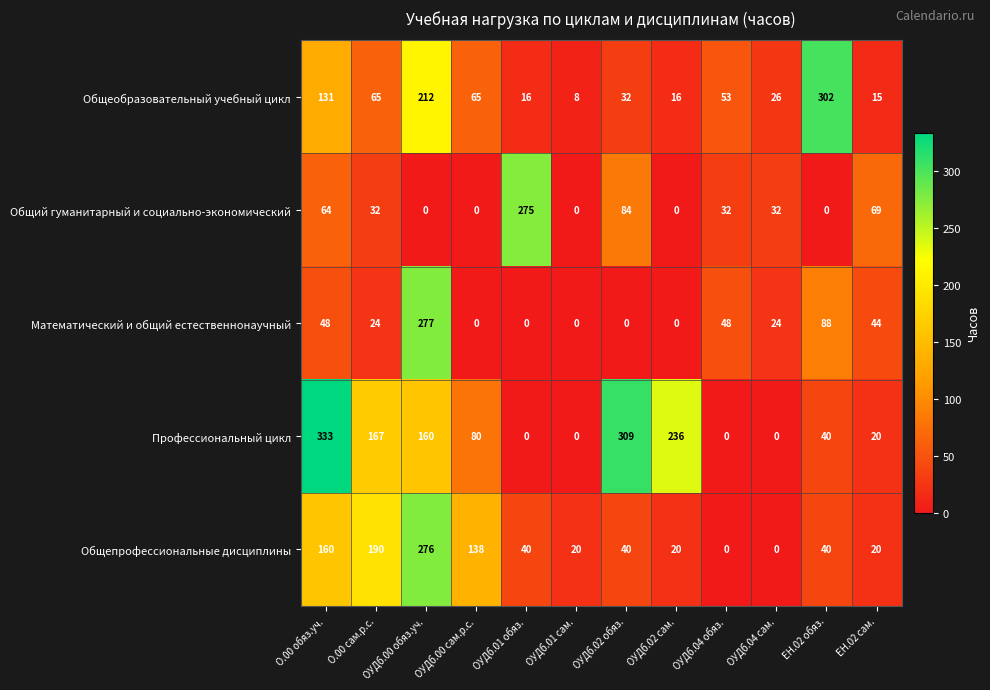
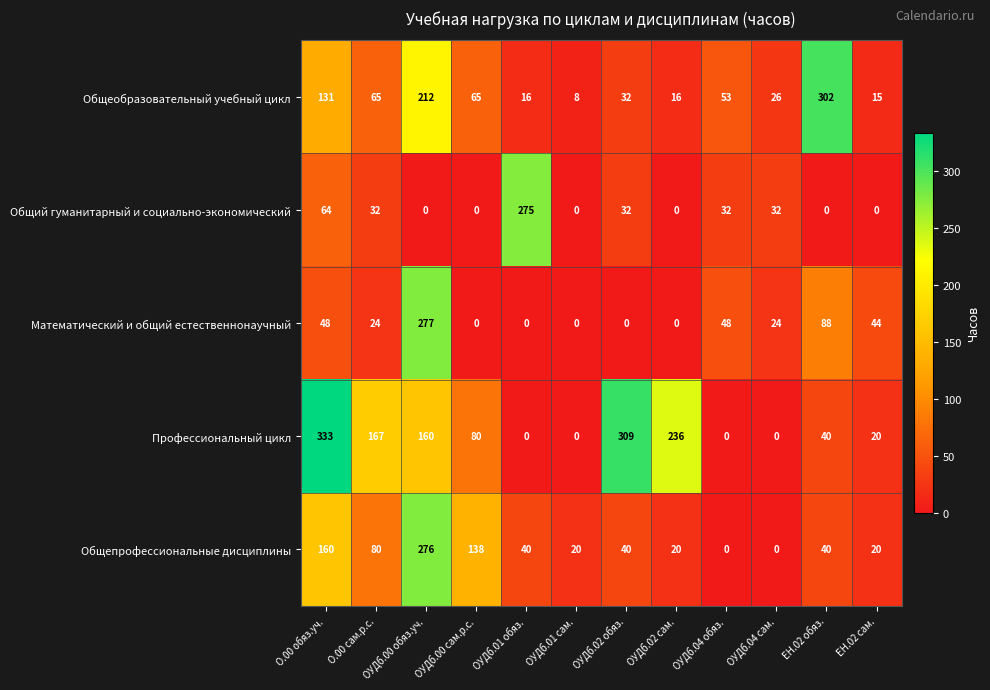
Общий гуманитарный и социально-экономический, ОУДб.02 обяз.: 84 -> 32
Общий гуманитарный и социально-экономический, ЕН.02 сам.: 69 -> 0
Общепрофессиональные дисциплины, О.00 сам.р.с.: 190 -> 80
